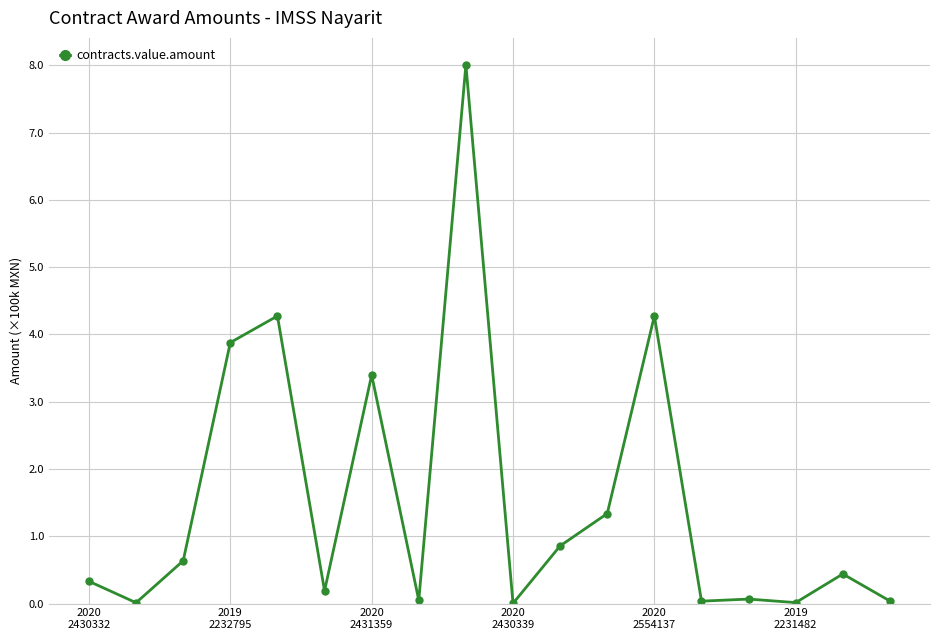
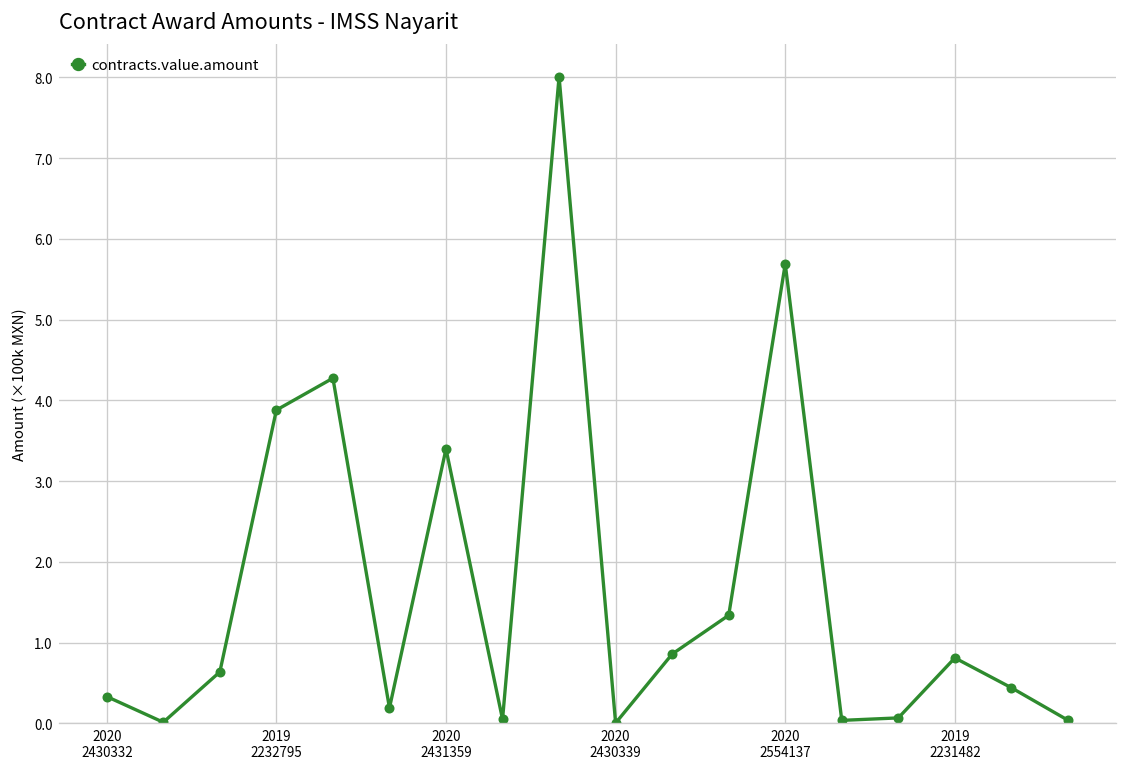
2020 2554137: 4.3 -> 5.7
2019 2231482: 0.0 -> 0.8
